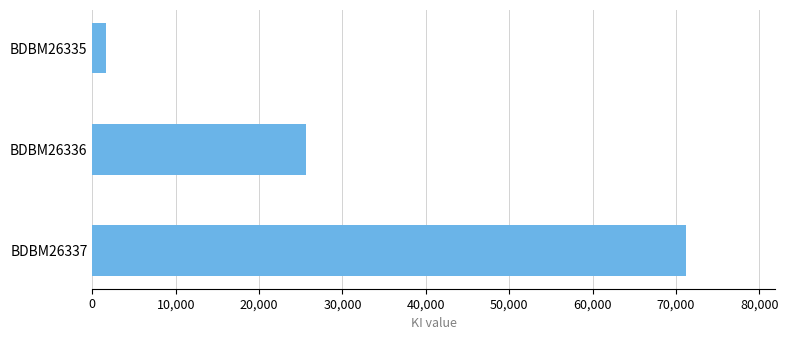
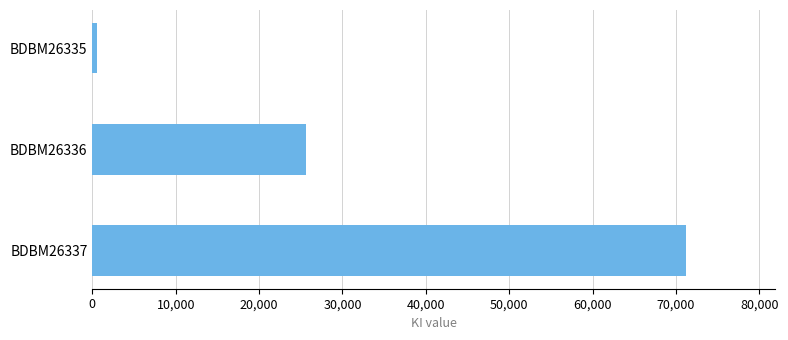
BDBM26335: 2,000 -> 1,000
